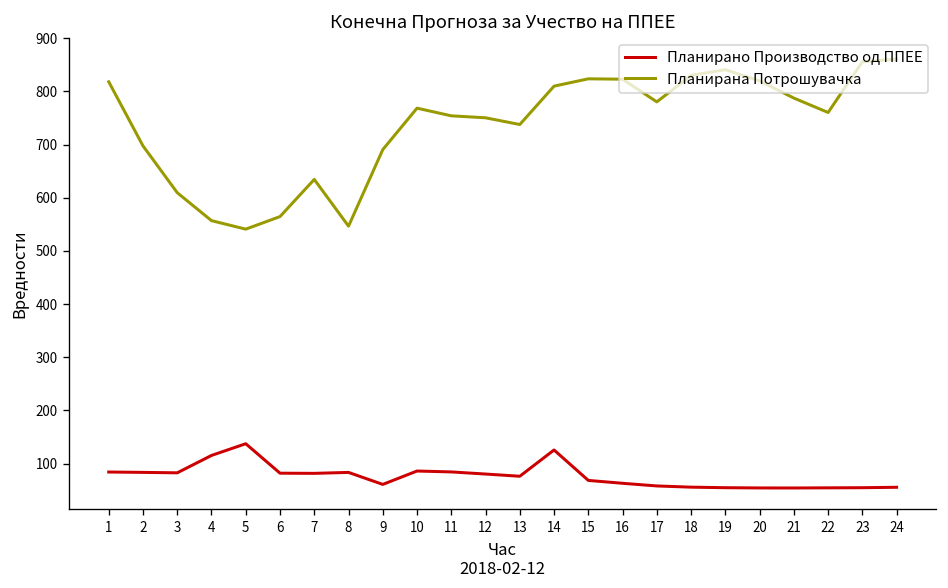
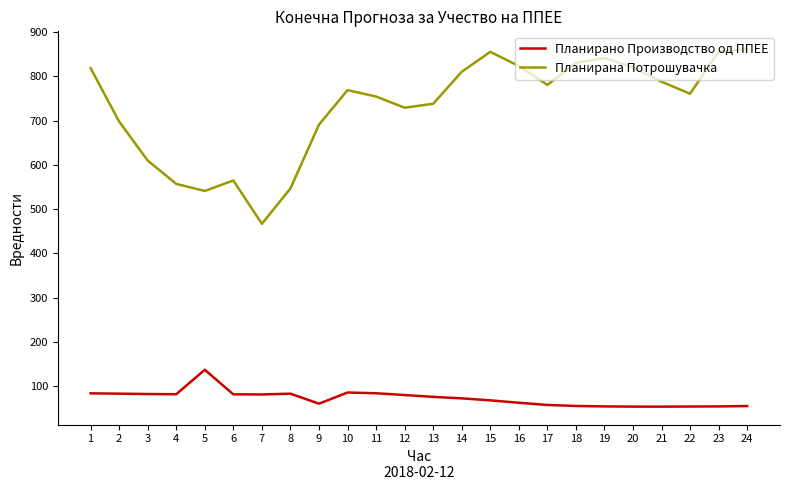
Планирано Производство од ППЕЕ, 4: 120 -> 80
Планирана Потрошувачка, 7: 630 -> 470
Планирана Потрошувачка, 12: 750 -> 730
Планирано Производство од ППЕЕ, 14: 130 -> 70
Планирана Потрошувачка, 15: 820 -> 860
